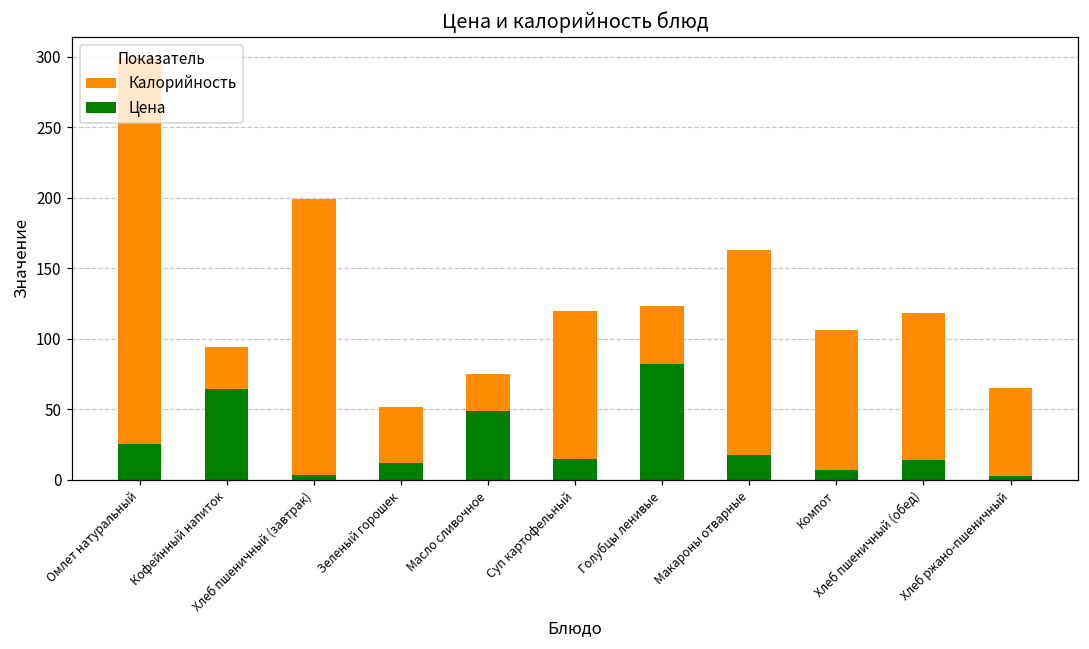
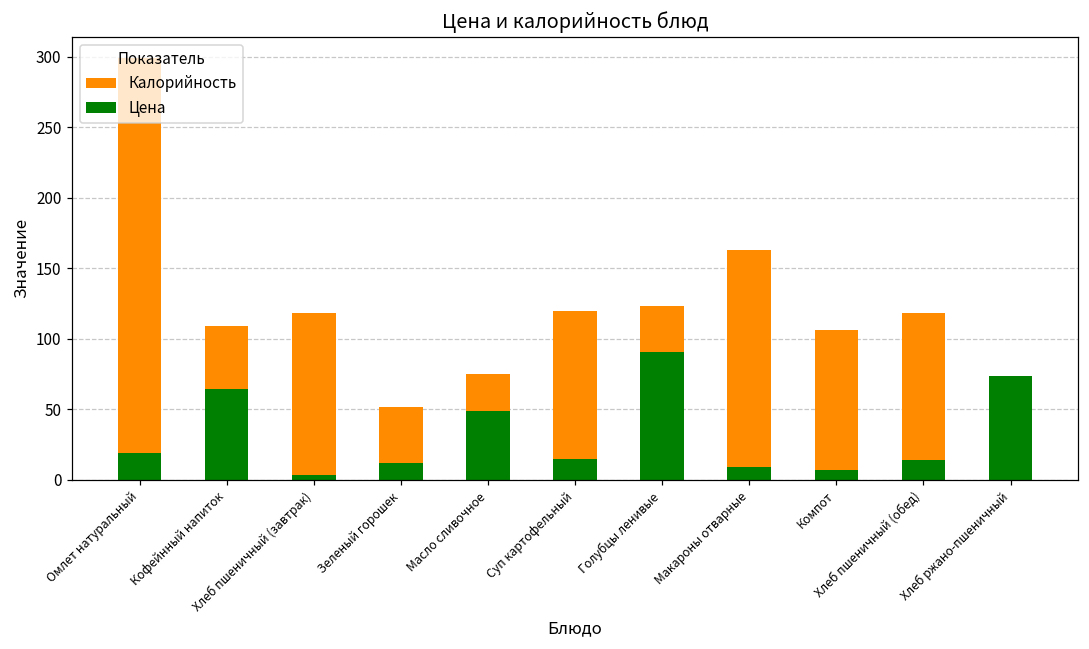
Цена, Омлет натуральный: 25 -> 19
Калорийность, Кофейнный напиток: 94 -> 109
Калорийность, Хлеб пшеничный (завтрак): 199 -> 118
Цена, Голубцы ленивые: 82 -> 91
Цена, Макароны отварные: 18 -> 9
Цена, Хлеб ржано-пшеничный: 2 -> 73
